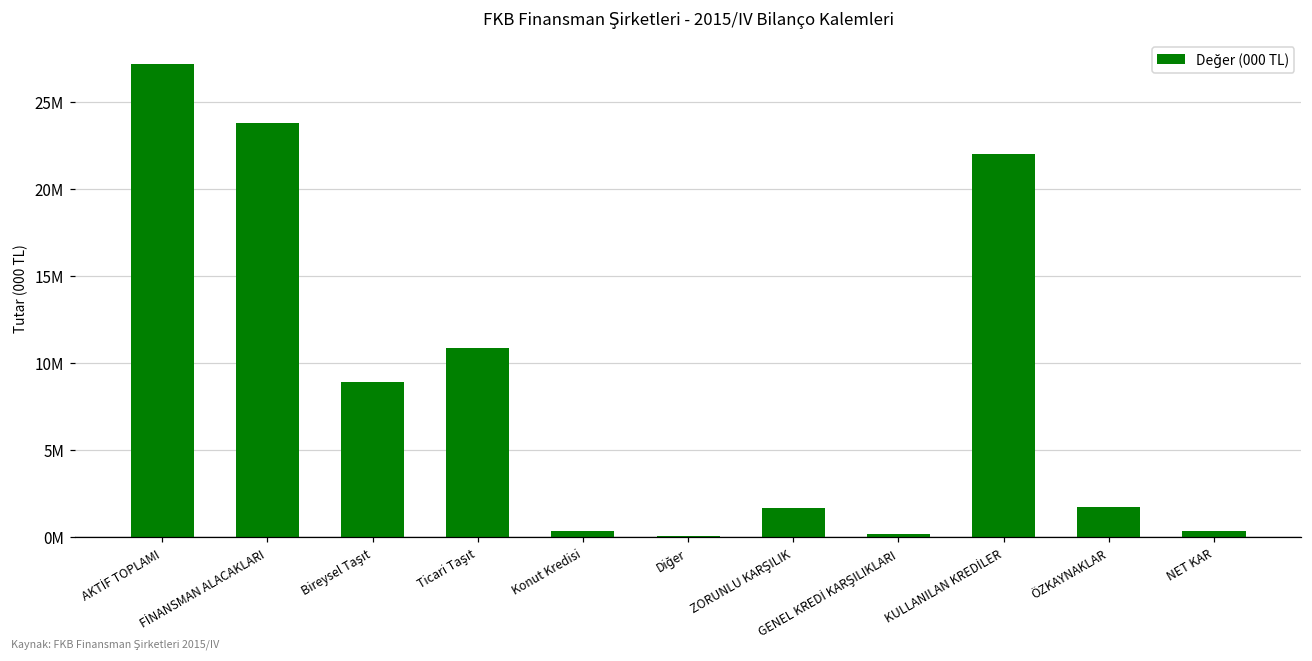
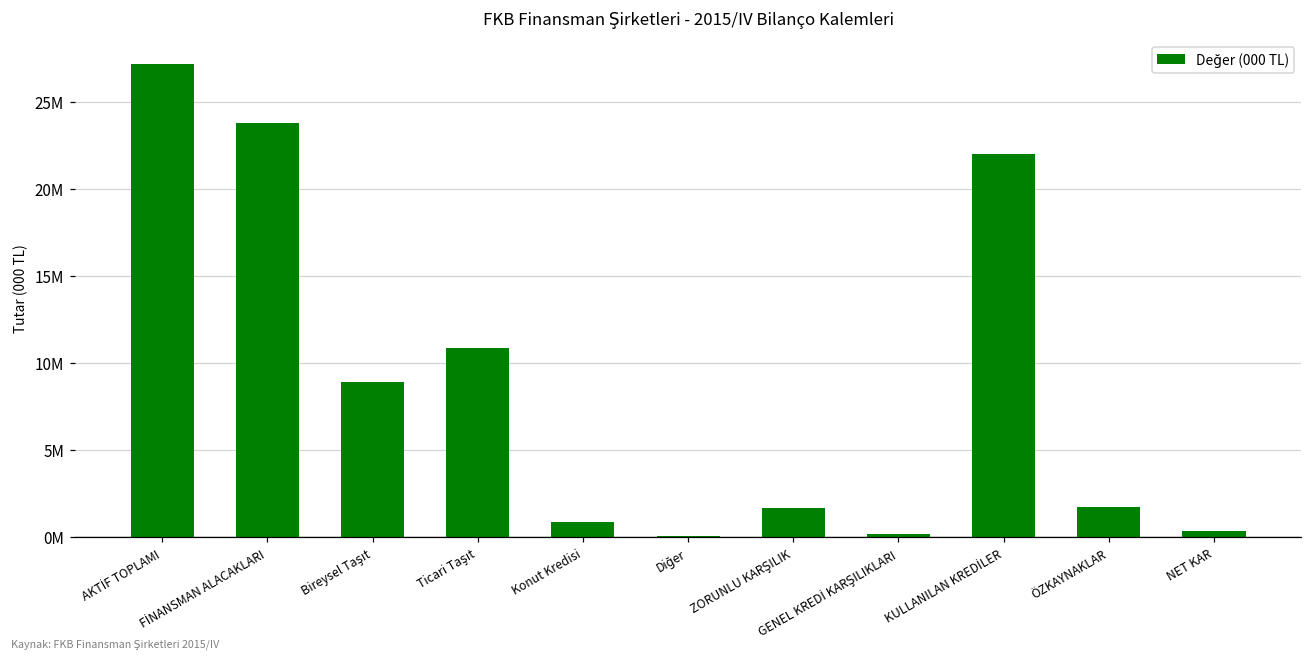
Konut Kredisi: 300000 -> 900000
